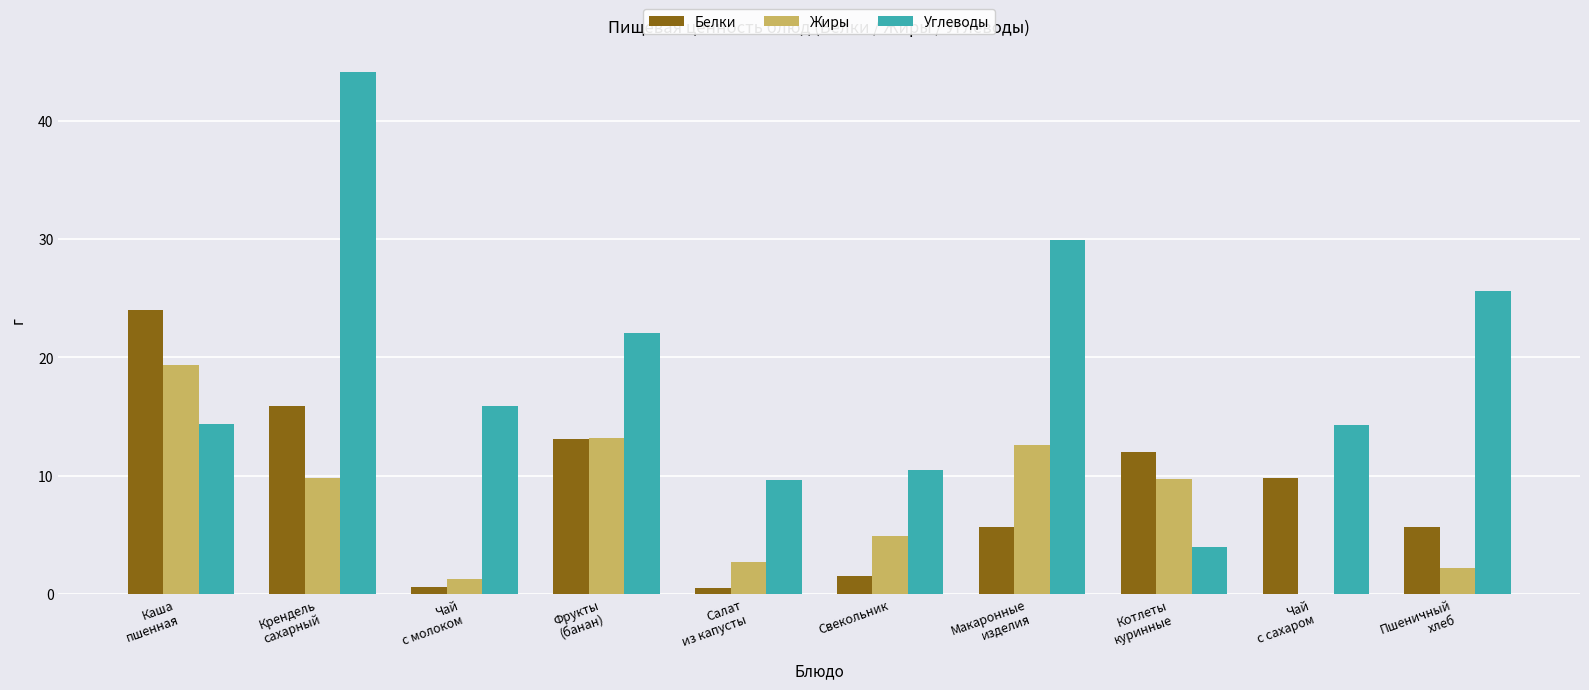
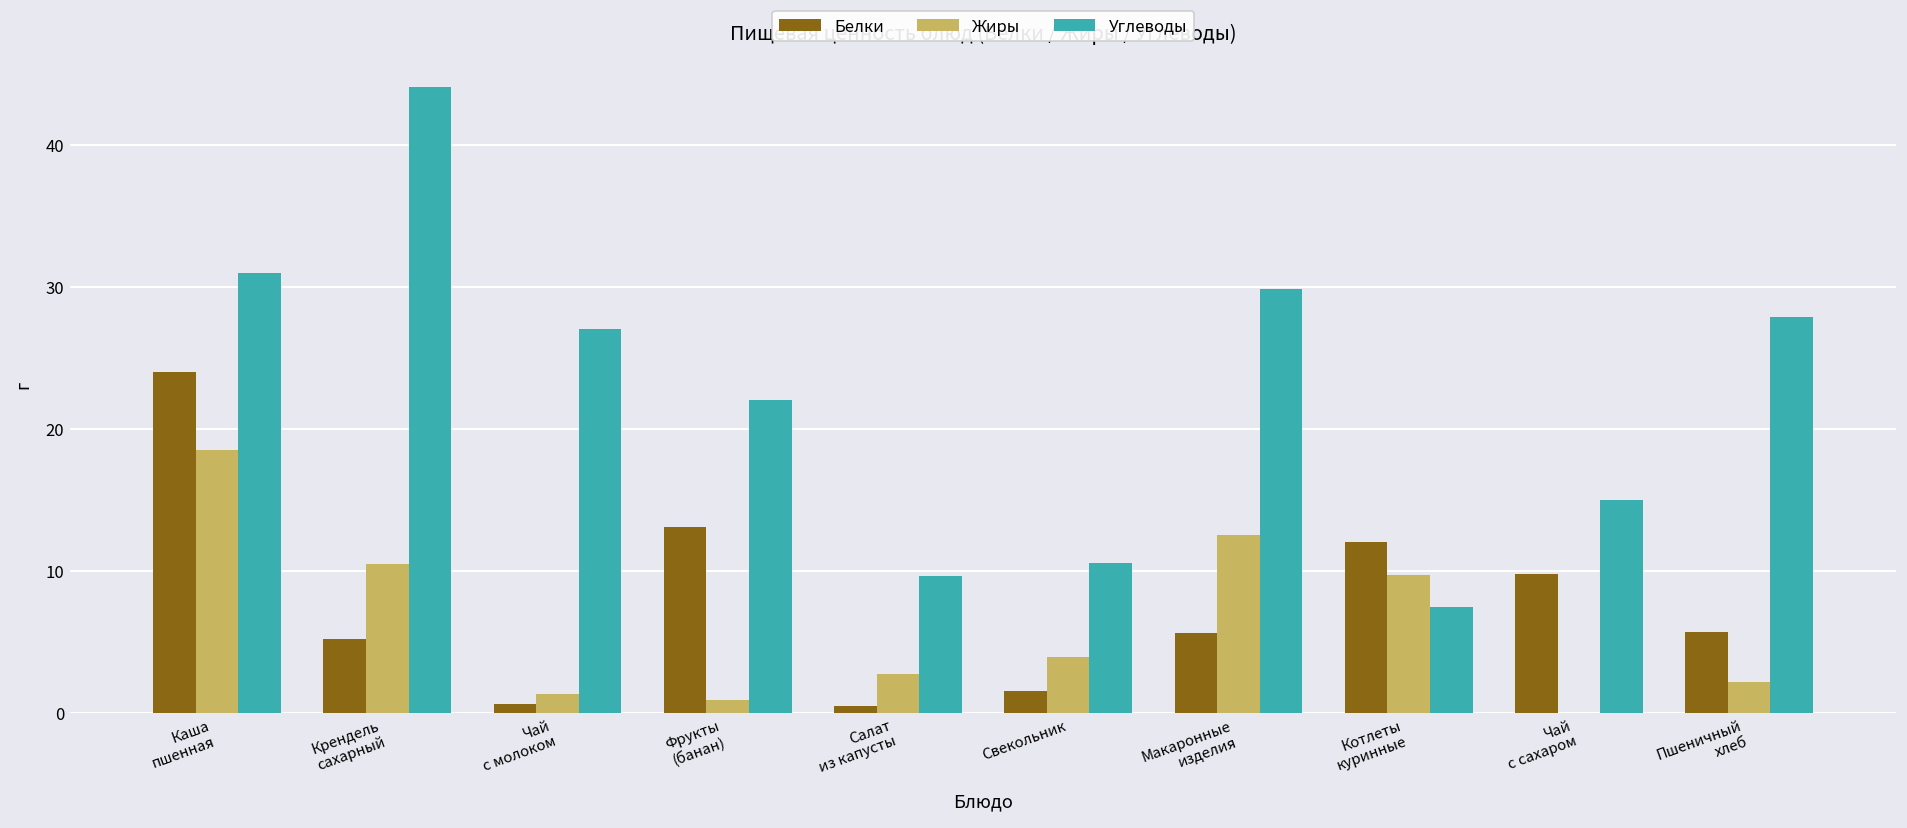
Жиры, Каша пшенная: 19.3 -> 18.5
Углеводы, Каша пшенная: 14.4 -> 31.0
Белки, Крендель сахарный: 15.9 -> 5.2
Жиры, Крендель сахарный: 9.8 -> 10.5
Углеводы, Чай с молоком: 15.9 -> 27.0
Жиры, Фрукты (банан): 13.2 -> 0.9
Жиры, Свекольник: 4.9 -> 3.9
Углеводы, Котлеты куринные: 4.0 -> 7.4
Углеводы, Чай с сахаром: 14.3 -> 15.0
Углеводы, Пшеничный хлеб: 25.6 -> 27.9
